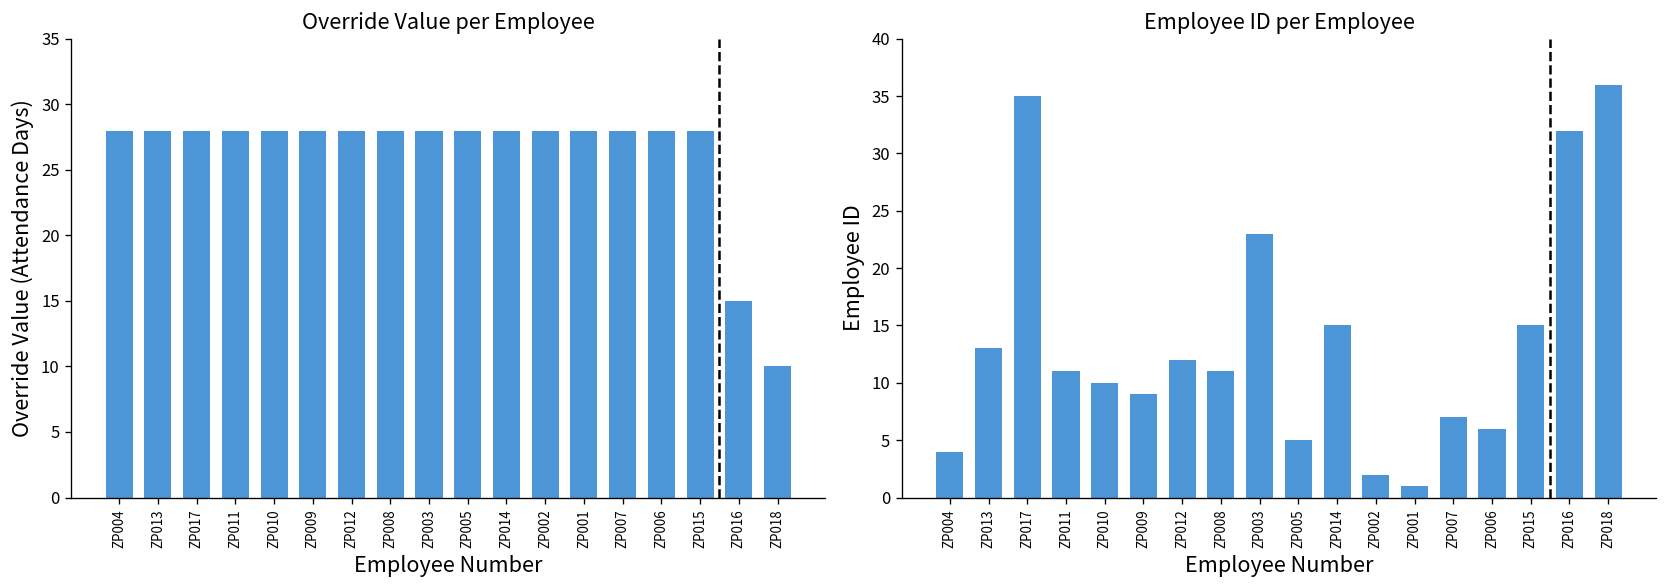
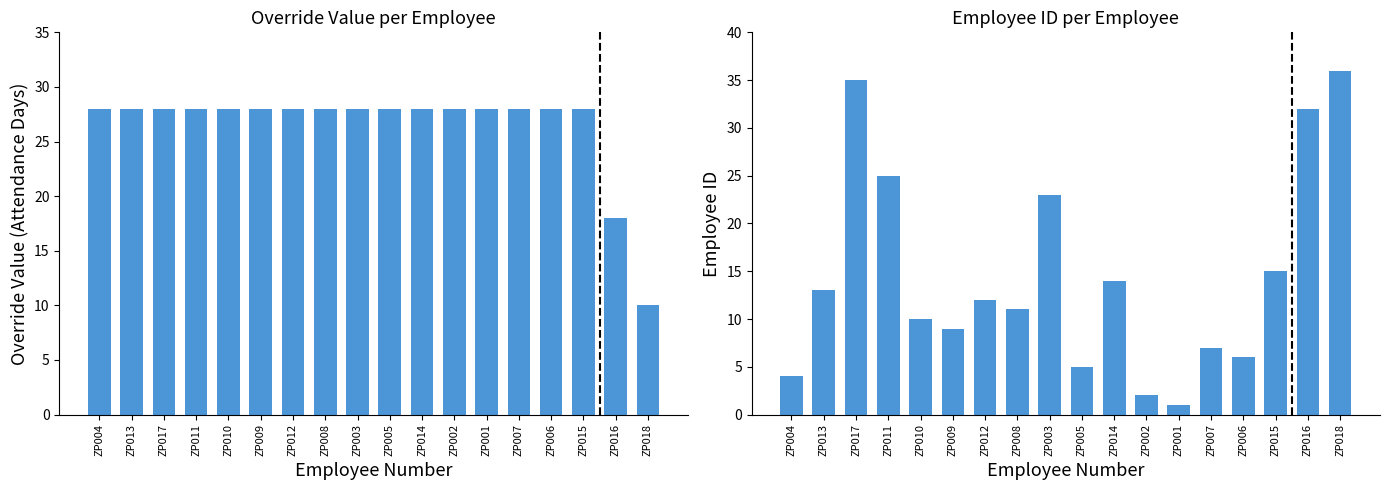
Override Value per Employee, ZP016: 15 -> 18
Employee ID per Employee, ZP011: 11 -> 25
Employee ID per Employee, ZP014: 15 -> 14
